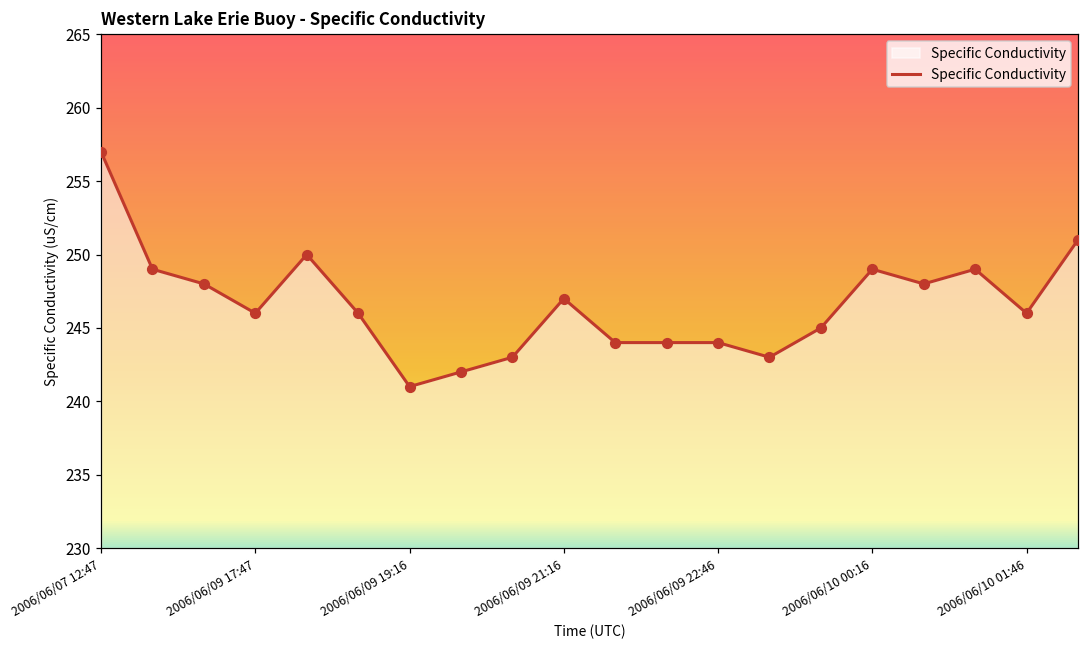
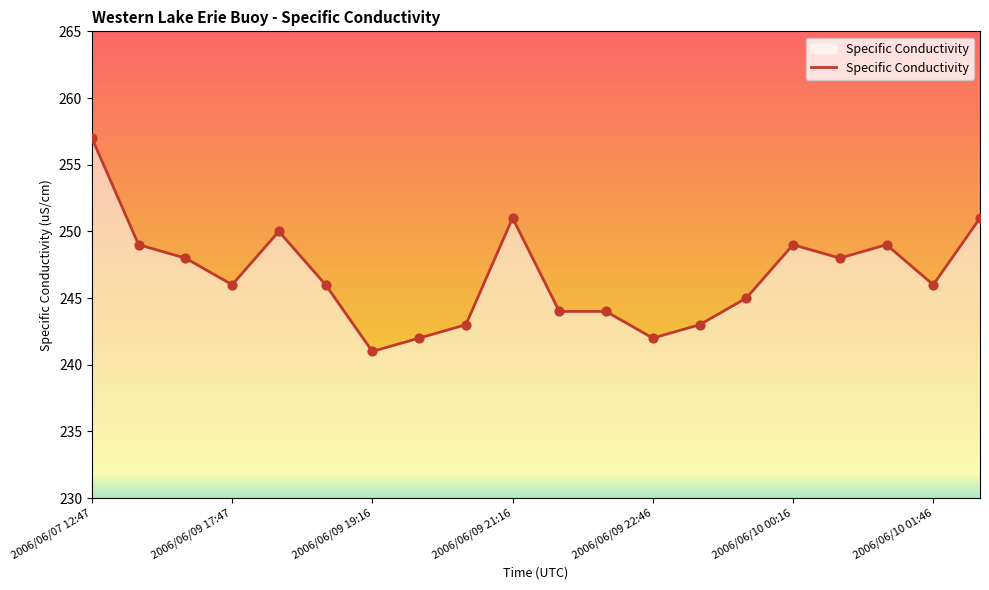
2006/06/09 21:16: 247 -> 251
2006/06/09 22:46: 244 -> 242
